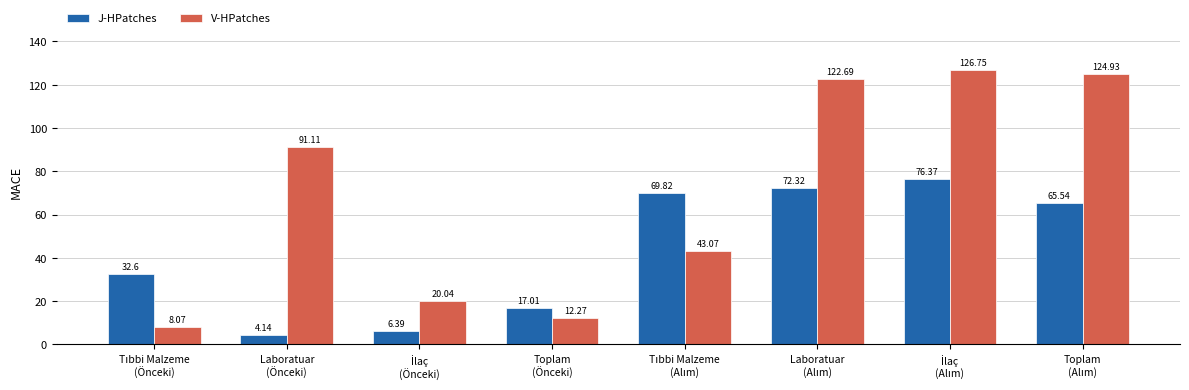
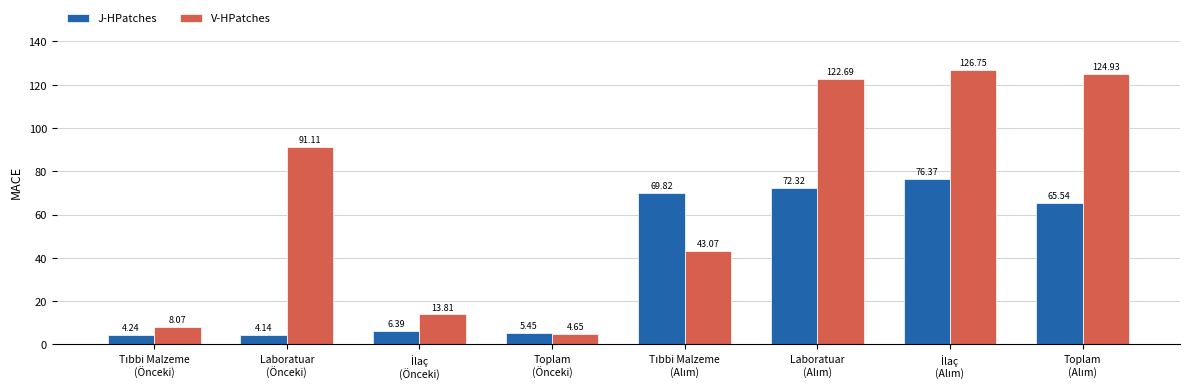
J-HPatches, Tıbbi Malzeme (Önceki): 32.6 -> 4.24
V-HPatches, İlaç (Önceki): 20.04 -> 13.81
J-HPatches, Toplam (Önceki): 17.01 -> 5.45
V-HPatches, Toplam (Önceki): 12.27 -> 4.65
